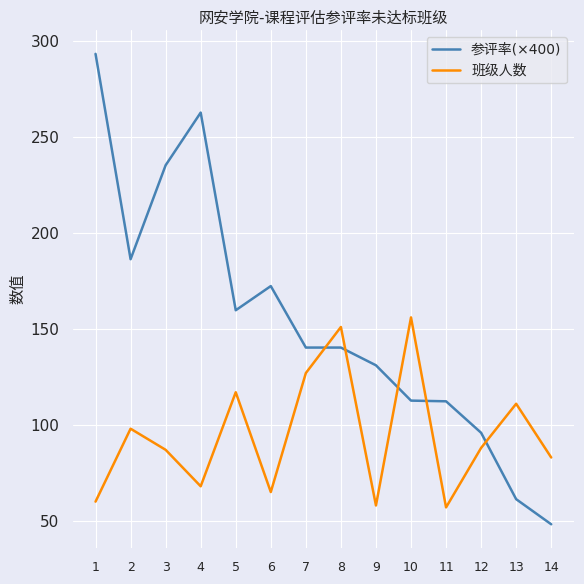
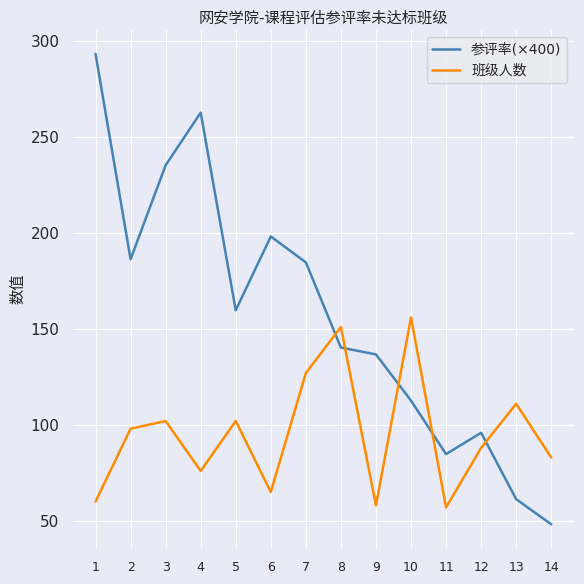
班级人数, 3: 87 -> 102
班级人数, 4: 68 -> 76
班级人数, 5: 117 -> 102
参评率(×400), 6: 172 -> 198
参评率(×400), 7: 140 -> 185
参评率(×400), 9: 131 -> 137
参评率(×400), 11: 112 -> 85
